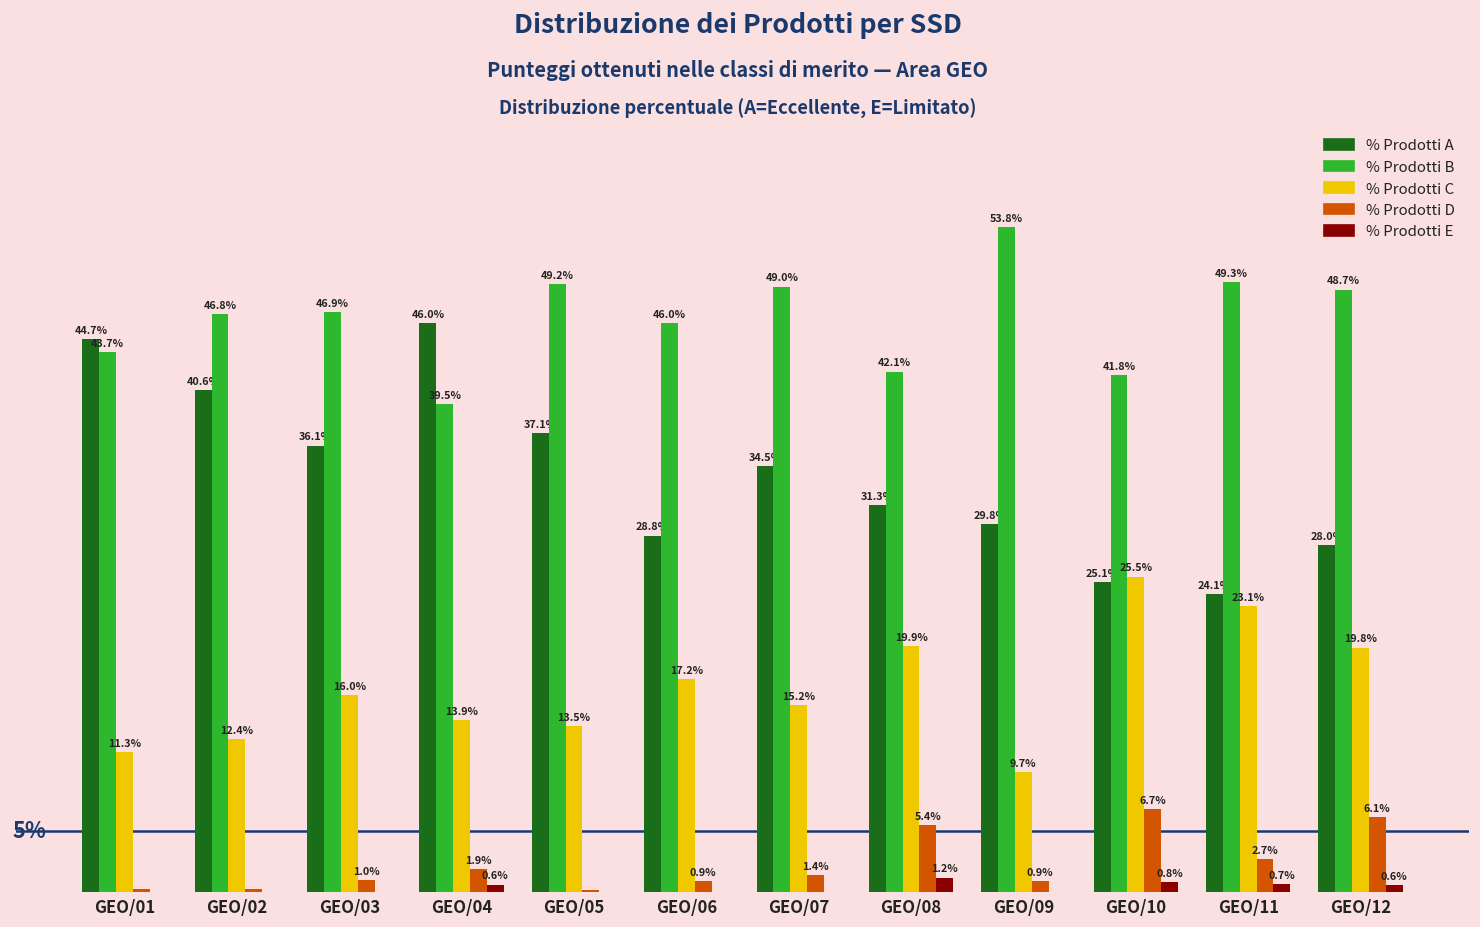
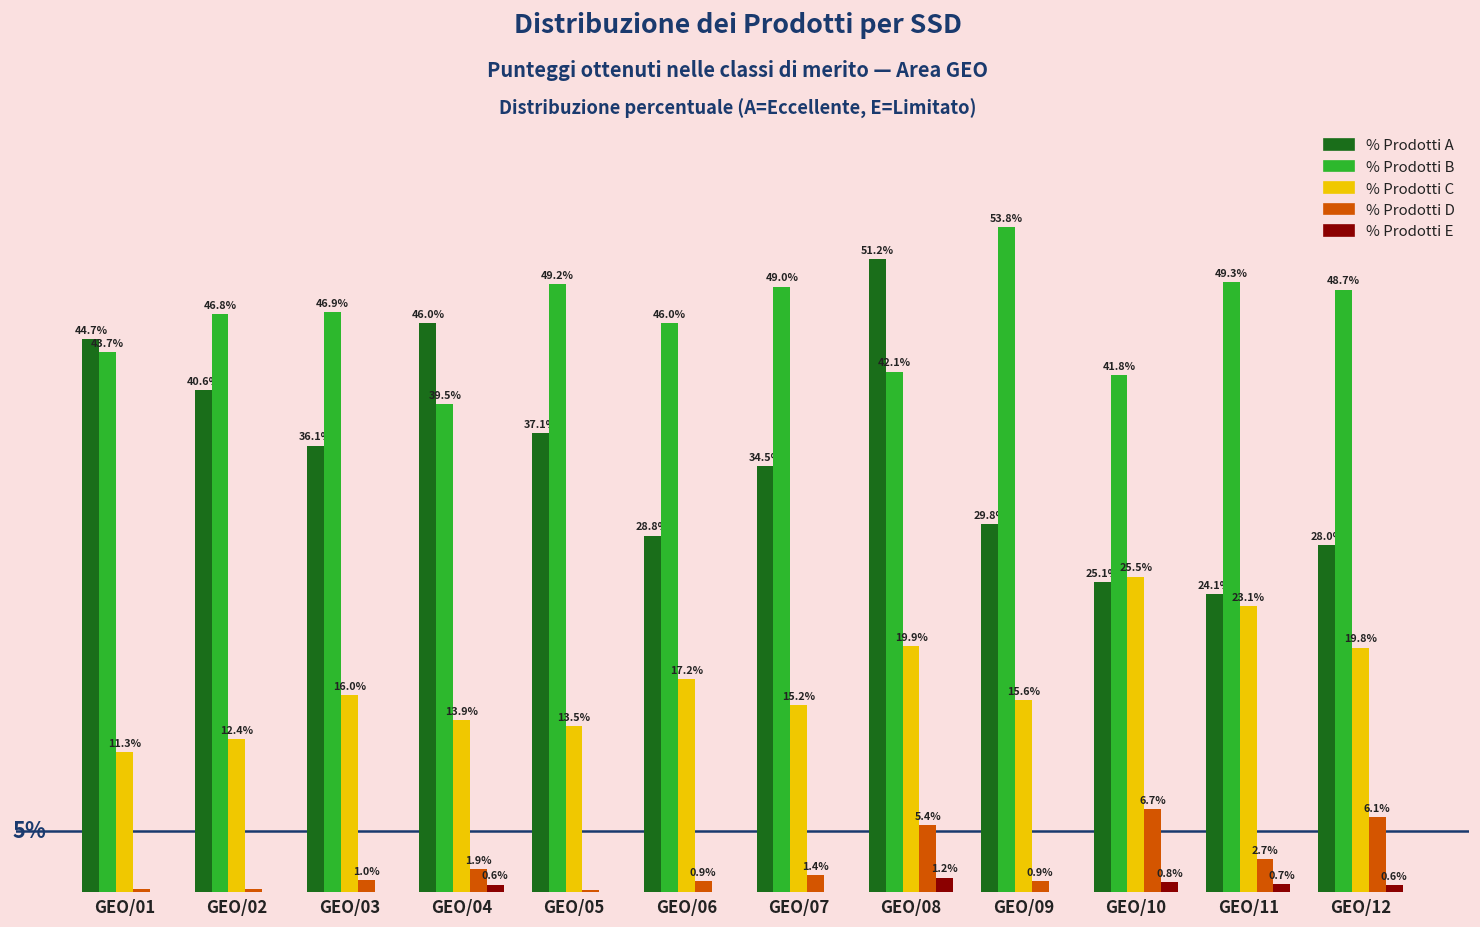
% Prodotti A, GEO/08: 31.3% -> 51.2%
% Prodotti C, GEO/09: 9.7% -> 15.6%
